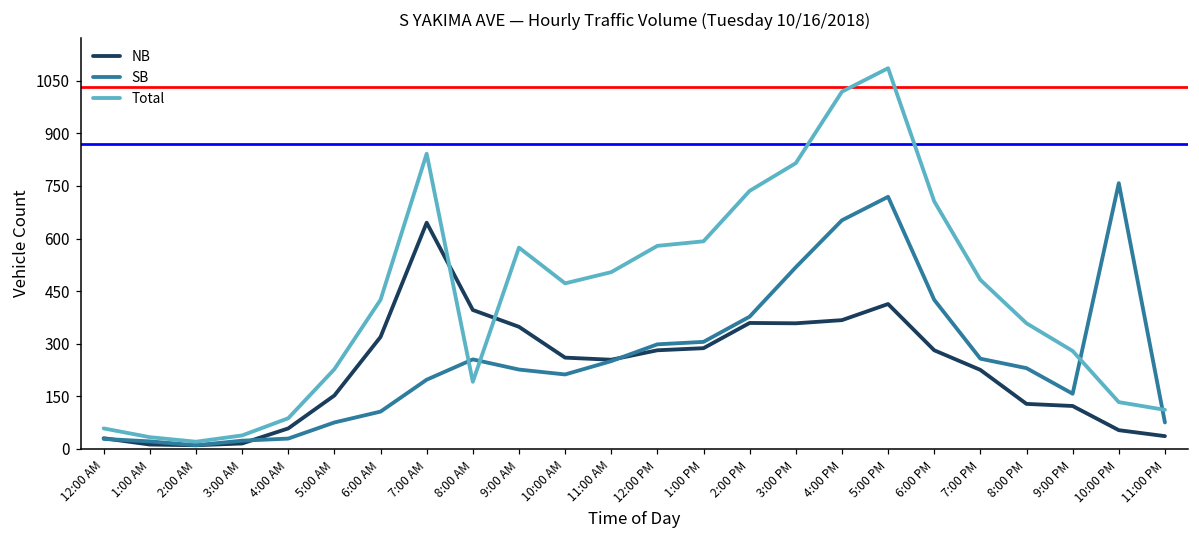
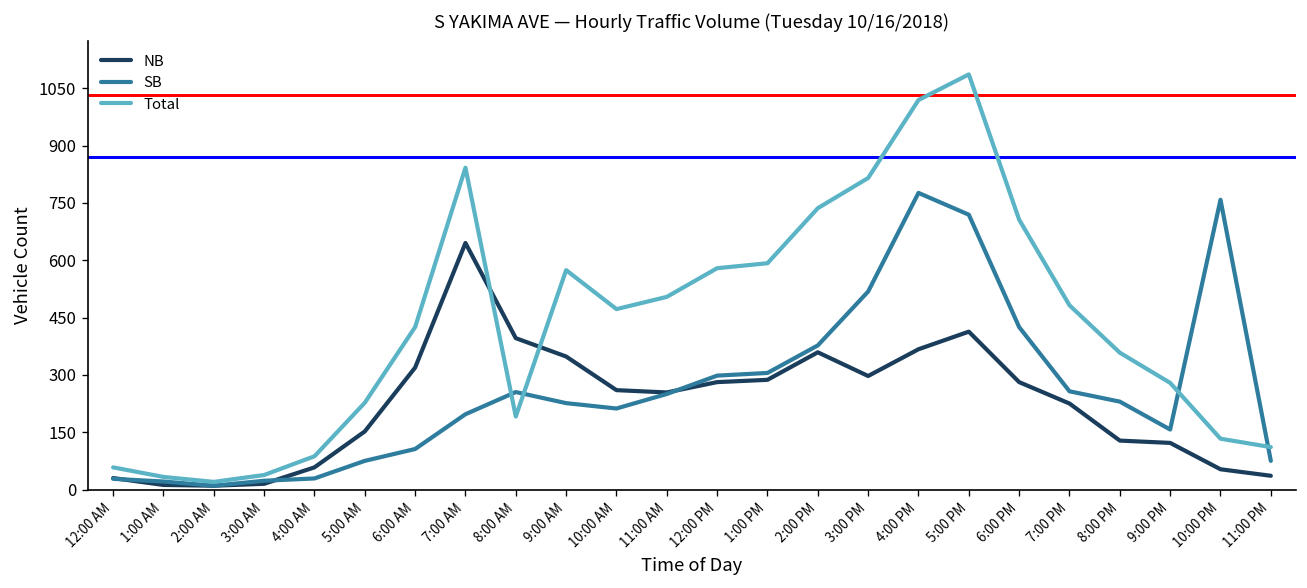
NB, 3:00 PM: 360 -> 300
SB, 4:00 PM: 650 -> 780
